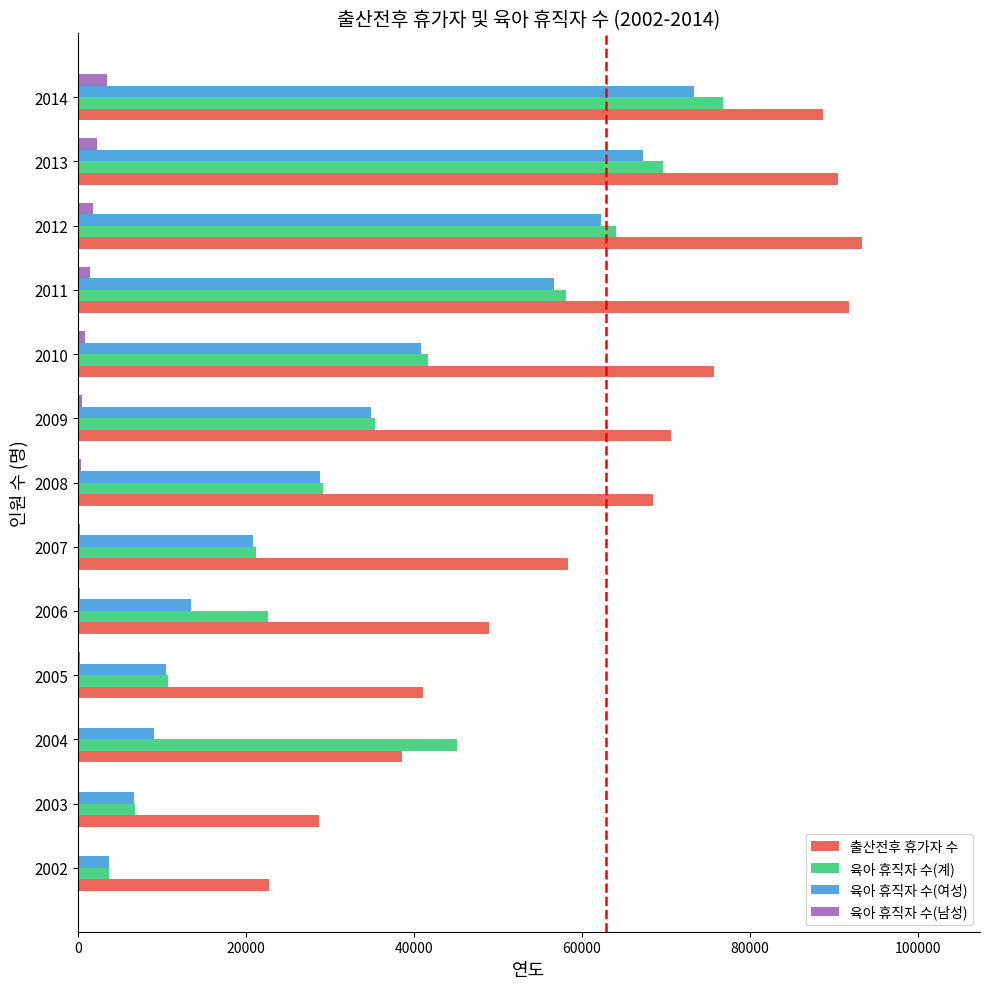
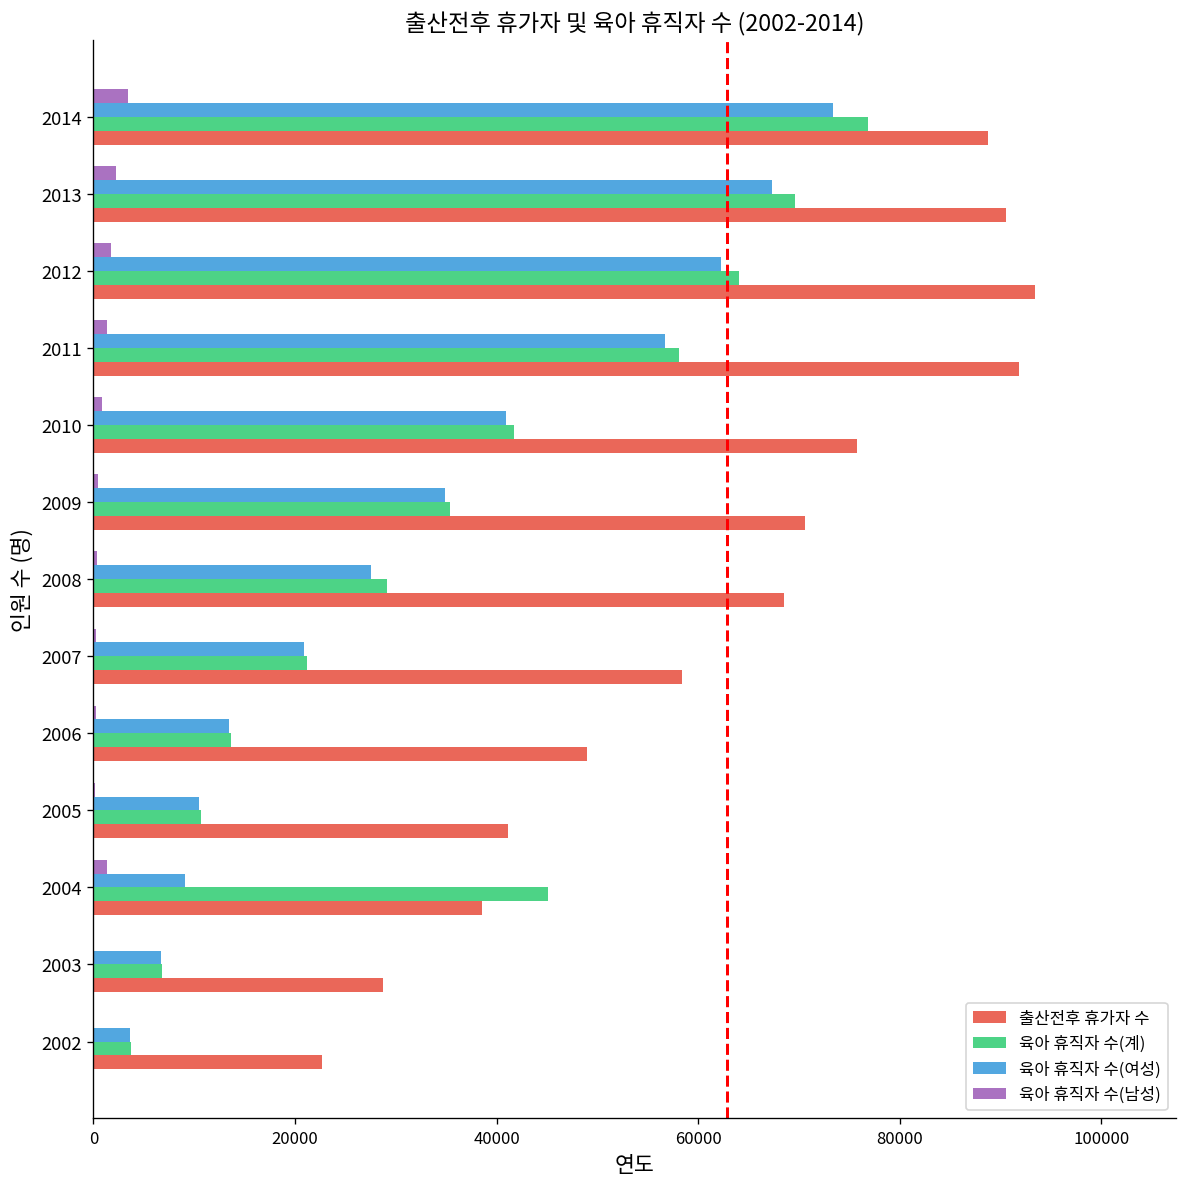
육아 휴직자 수(여성), 2008: 29000 -> 28000
육아 휴직자 수(계), 2006: 23000 -> 14000
육아 휴직자 수(남성), 2004: 0 -> 1000
